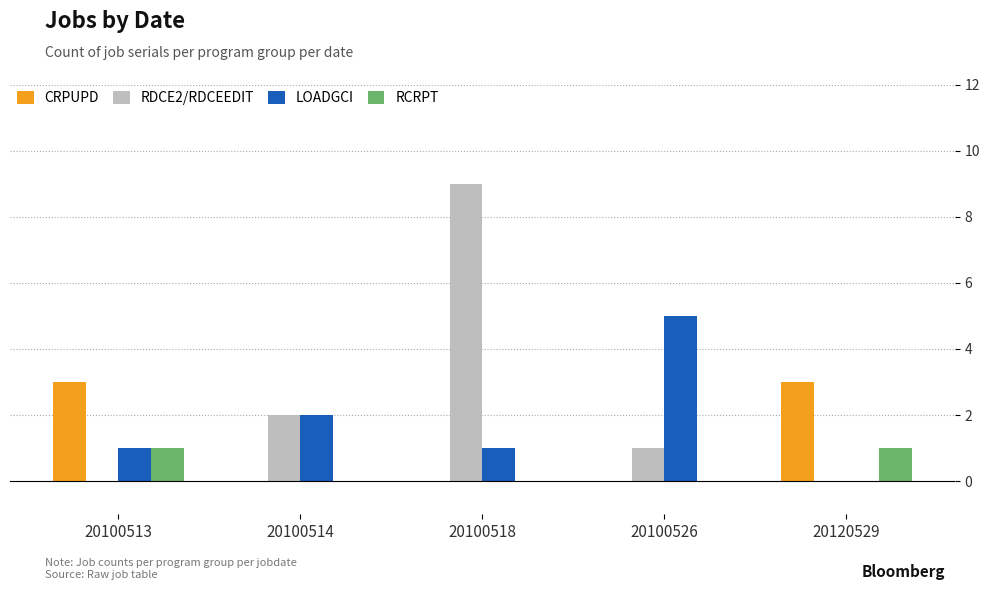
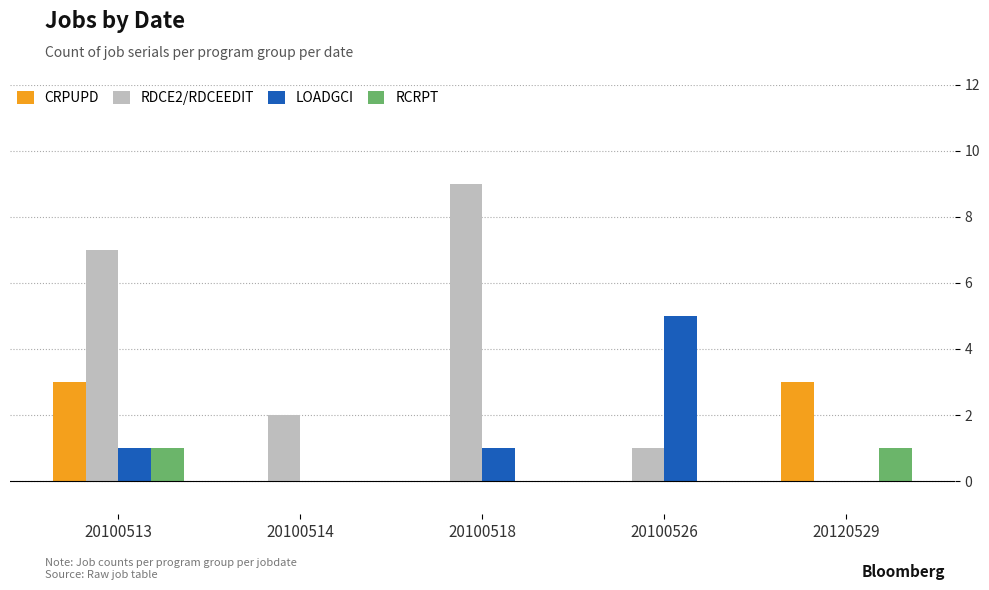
RDCE2/RDCEEDIT, 20100513: 0 -> 7
LOADGCI, 20100514: 2 -> 0
